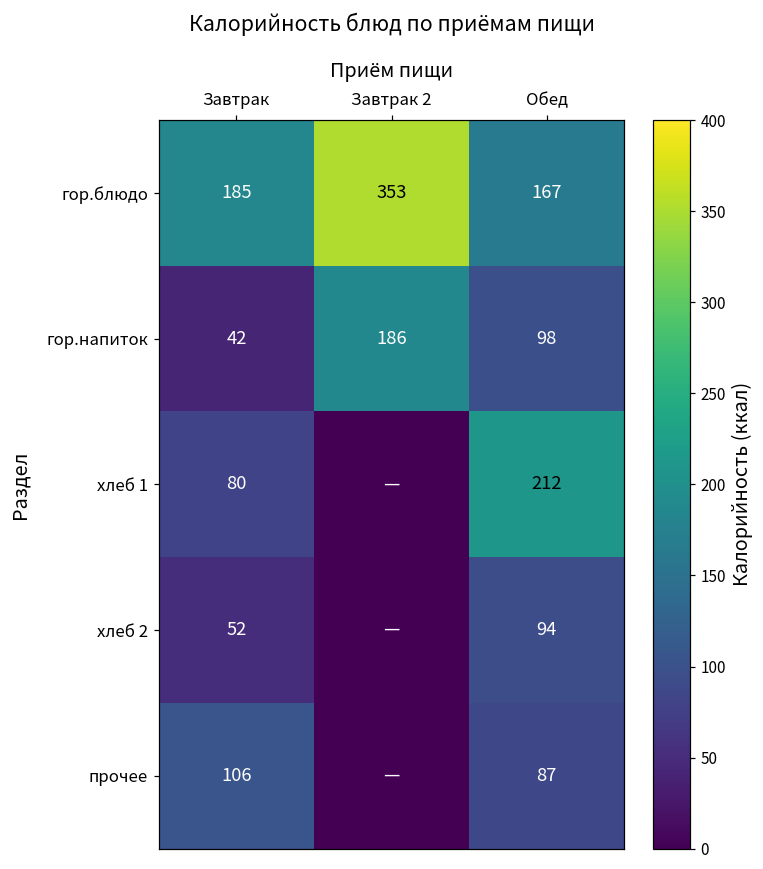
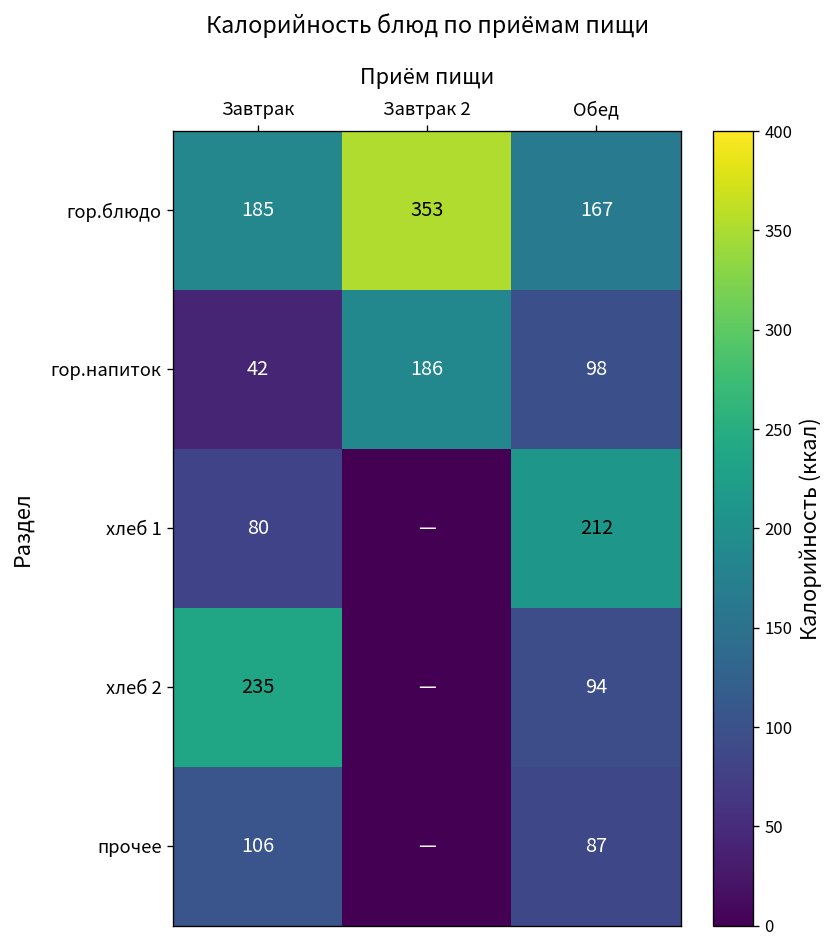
хлеб 2, Завтрак: 52 -> 235
